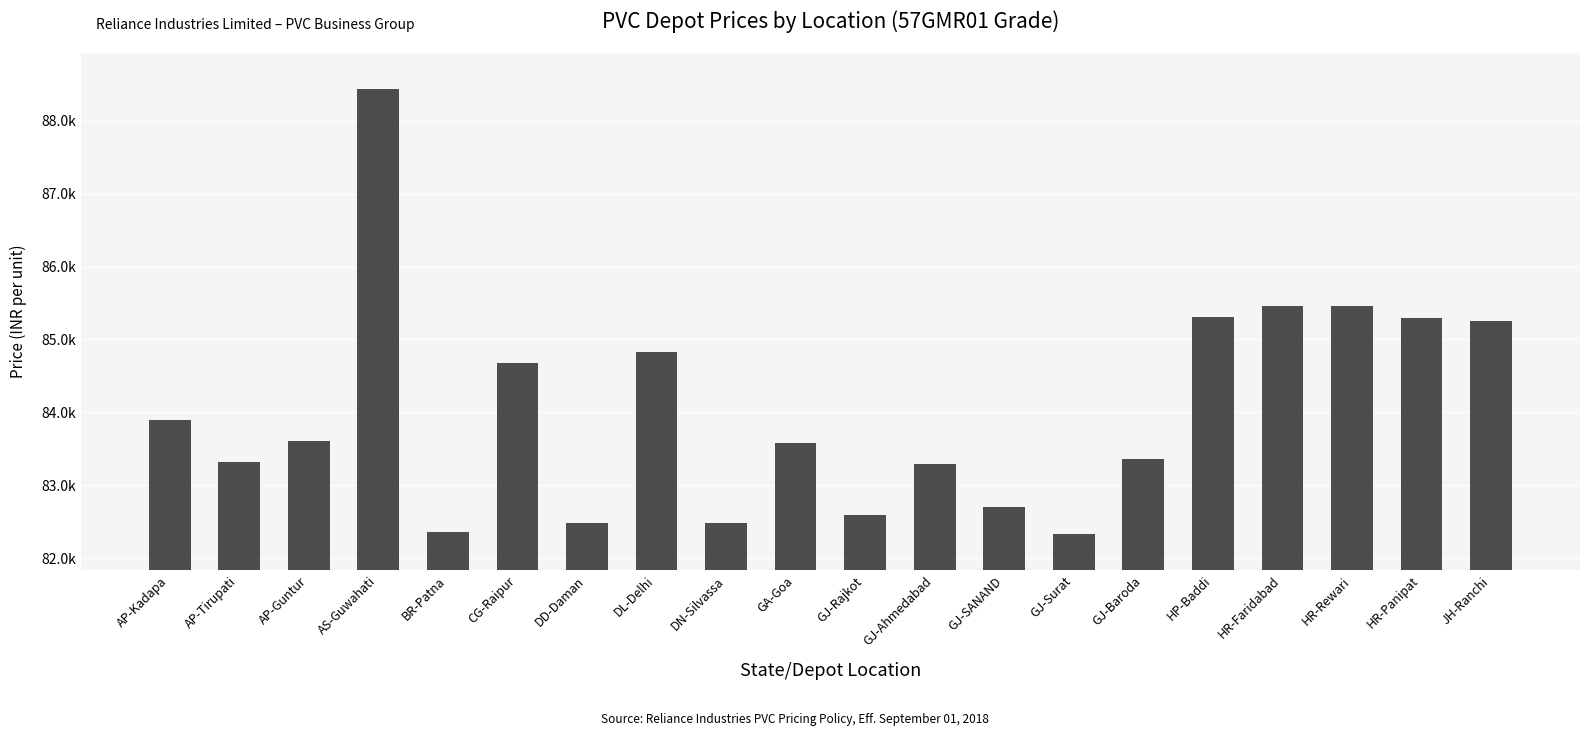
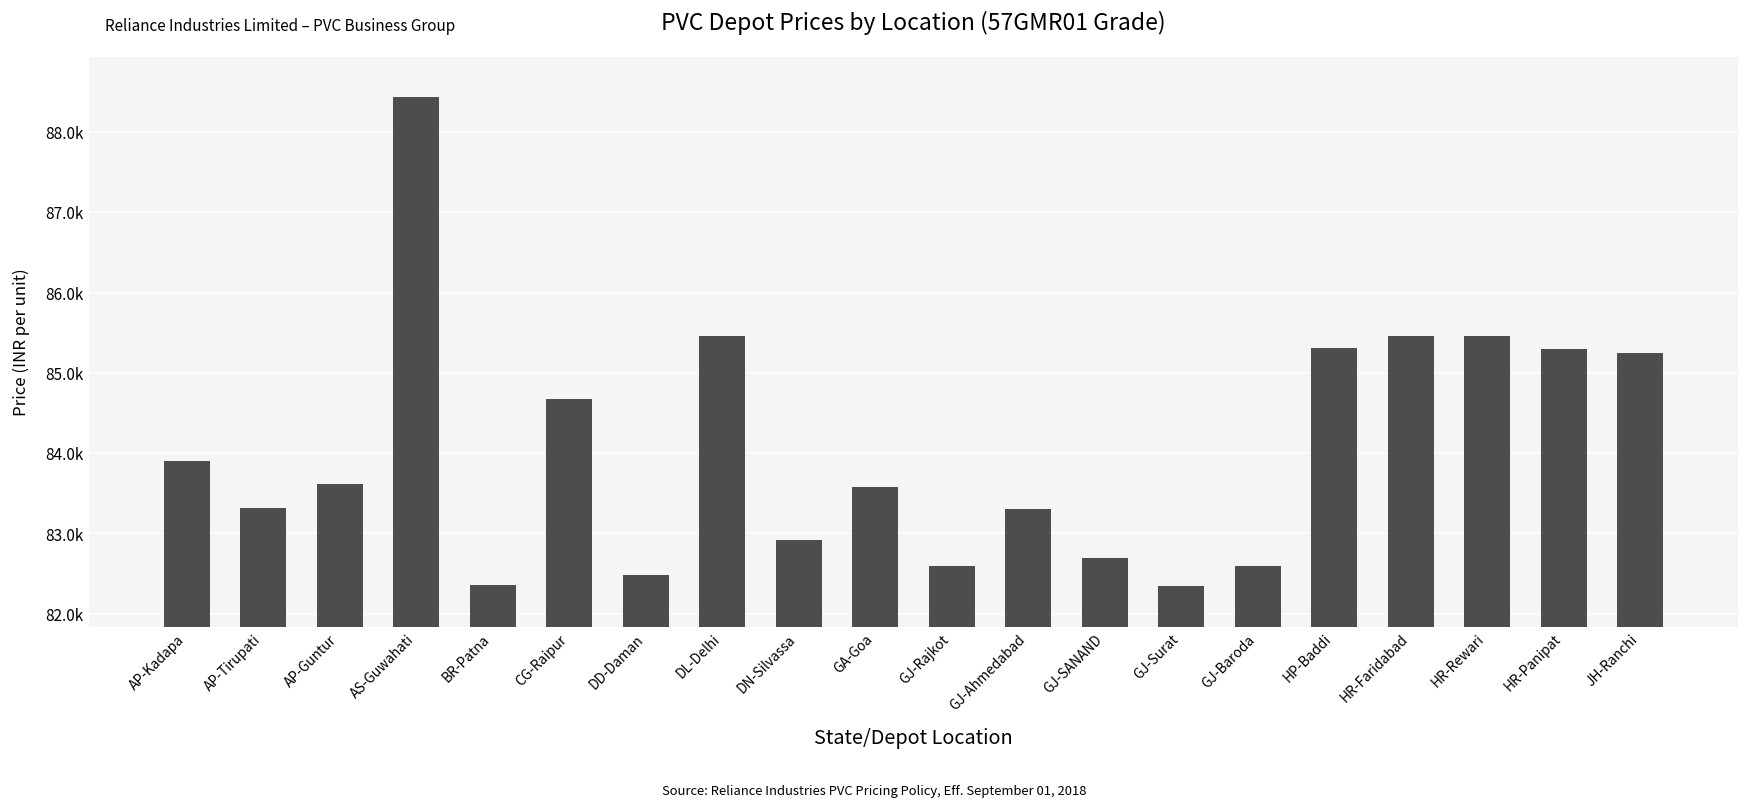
DL-Delhi: 84800 -> 85500
DN-Silvassa: 82500 -> 82900
GJ-Baroda: 83400 -> 82600
